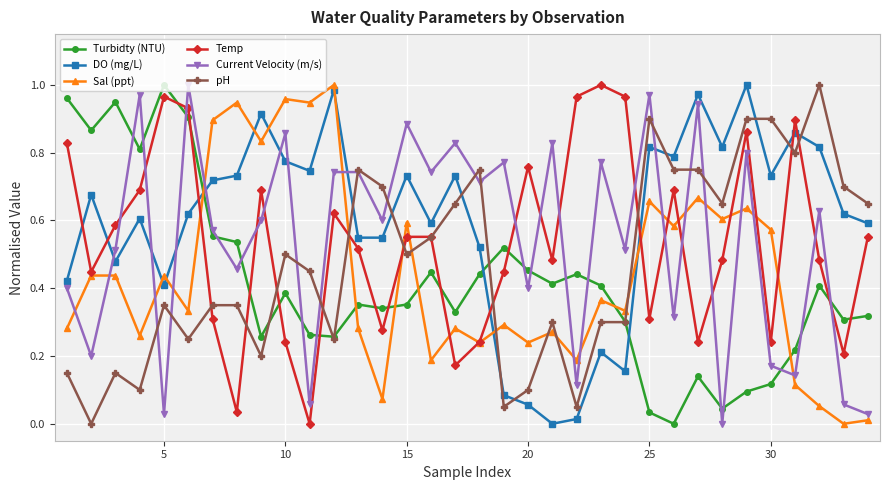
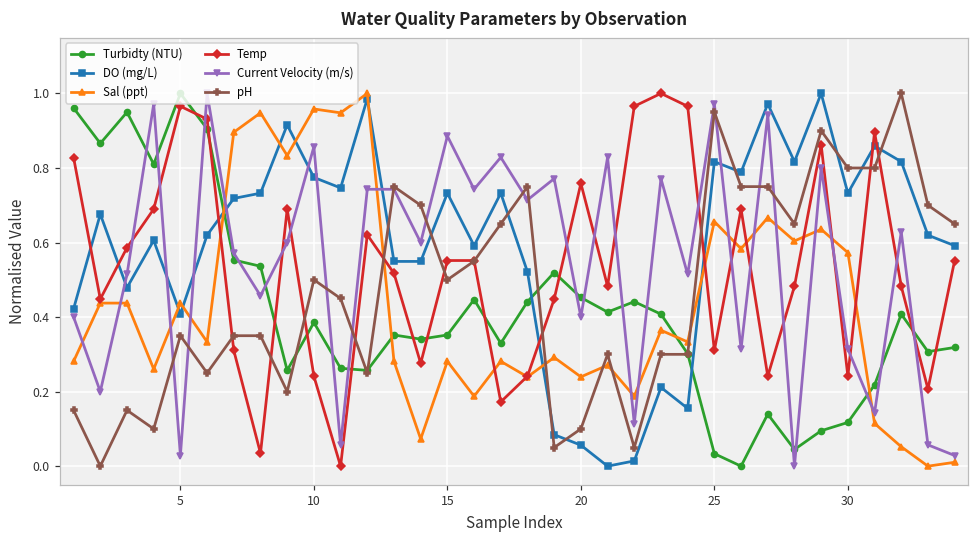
Sal (ppt), 15: 0.59 -> 0.28
pH, 25: 0.90 -> 0.95
Current Velocity (m/s), 30: 0.17 -> 0.31
pH, 30: 0.90 -> 0.80
